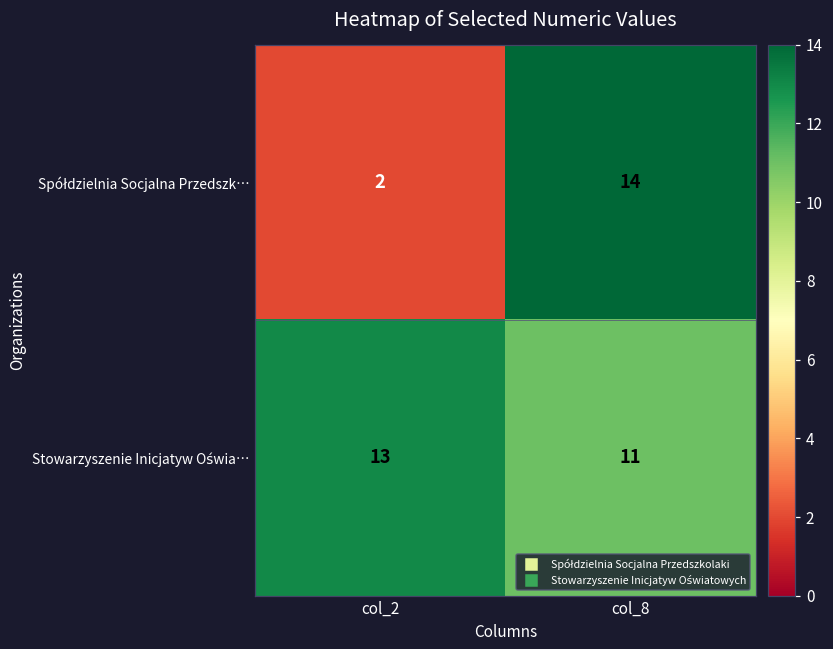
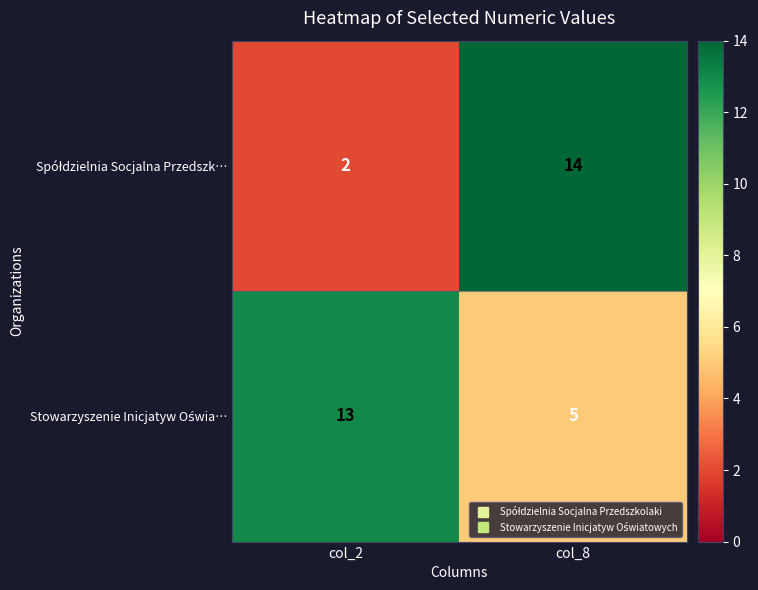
Stowarzyszenie Inicjatyw Oświa…, col_8: 11 -> 5
